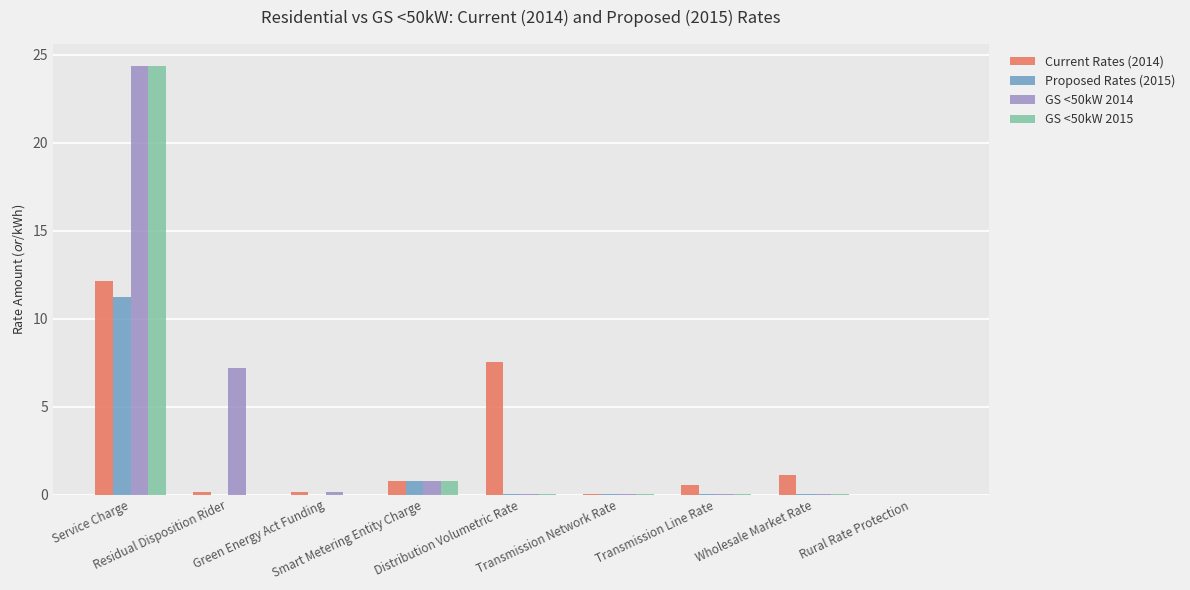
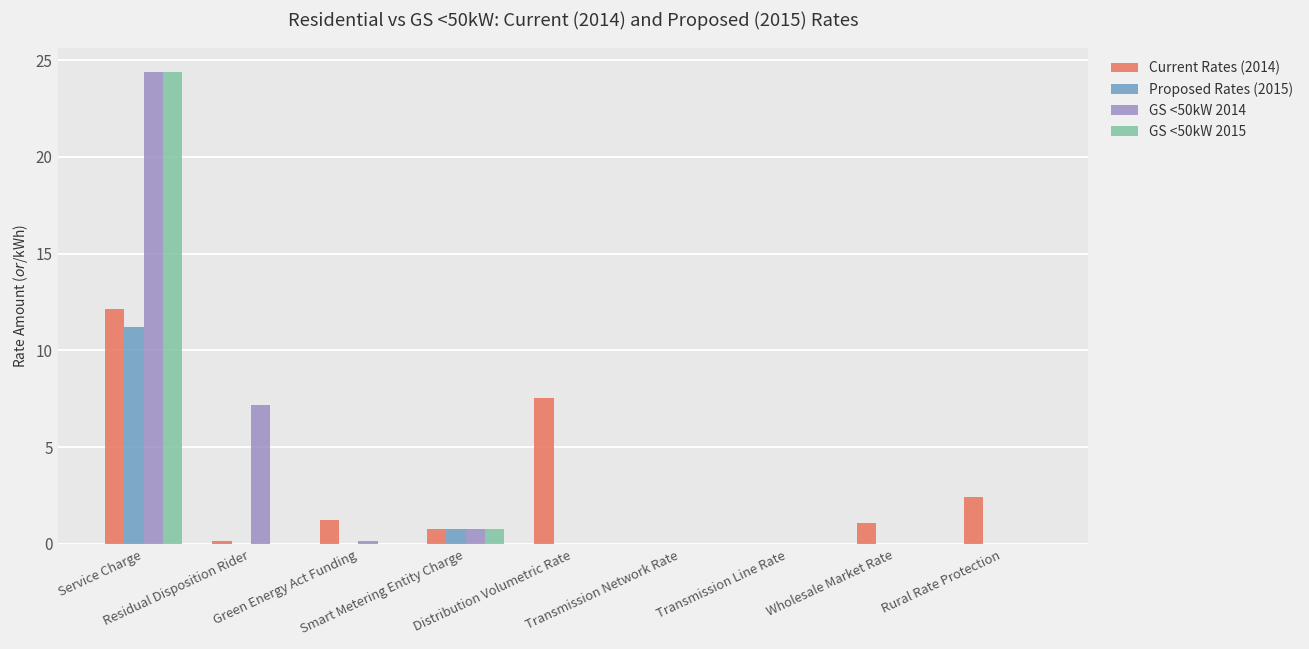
Current Rates (2014), Green Energy Act Funding: 0.2 -> 1.2
Current Rates (2014), Transmission Line Rate: 0.5 -> 0.0
Current Rates (2014), Rural Rate Protection: 0.0 -> 2.4
